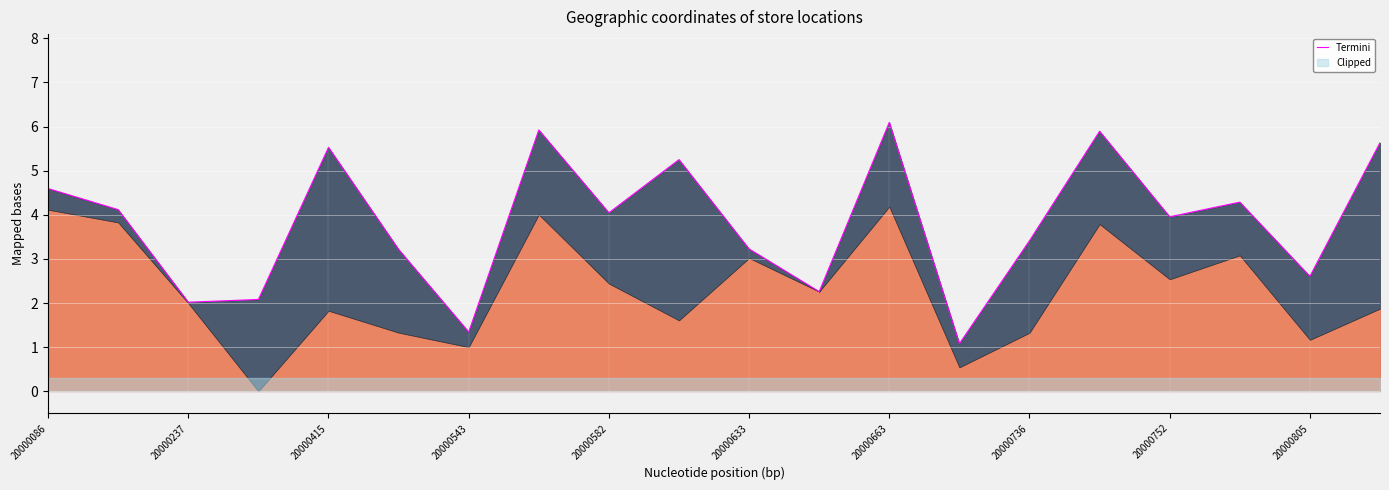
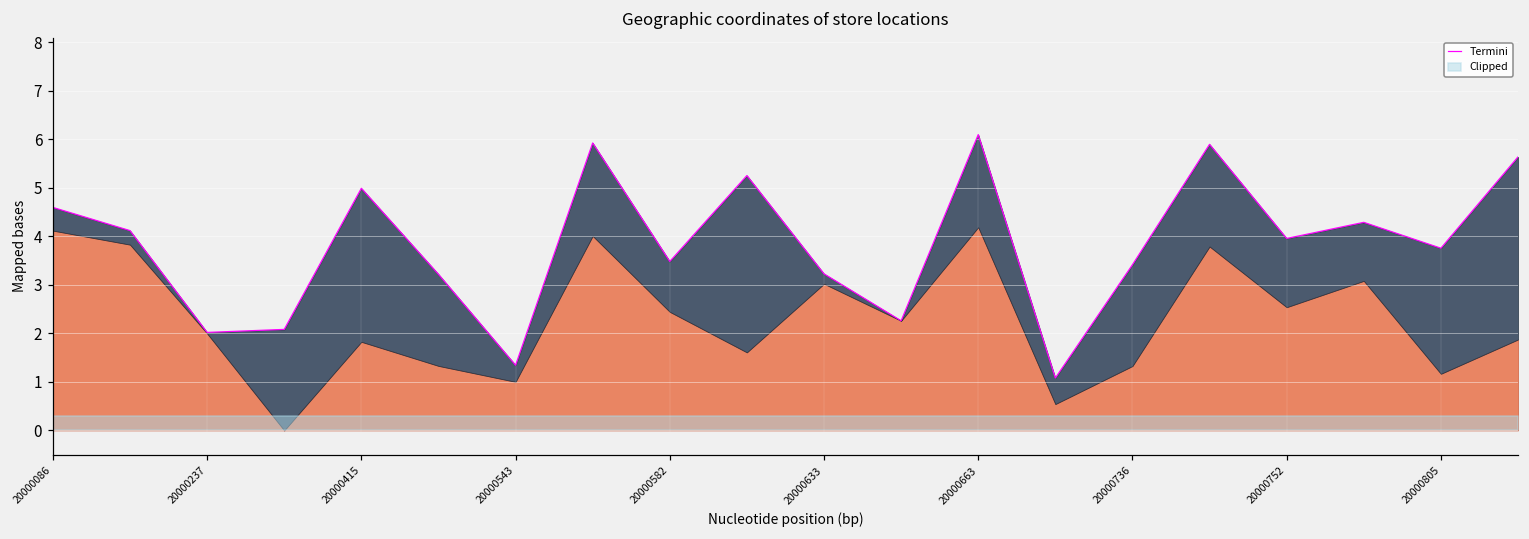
Termini, 20000415: 3.7 -> 3.2
Termini, 20000582: 1.6 -> 1.0
Termini, 20000805: 1.4 -> 2.6
